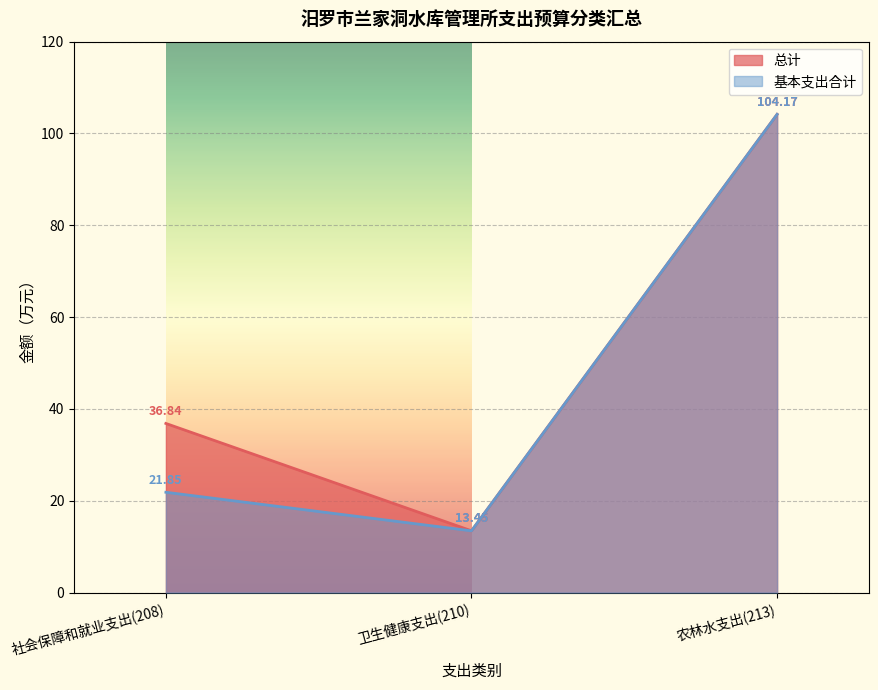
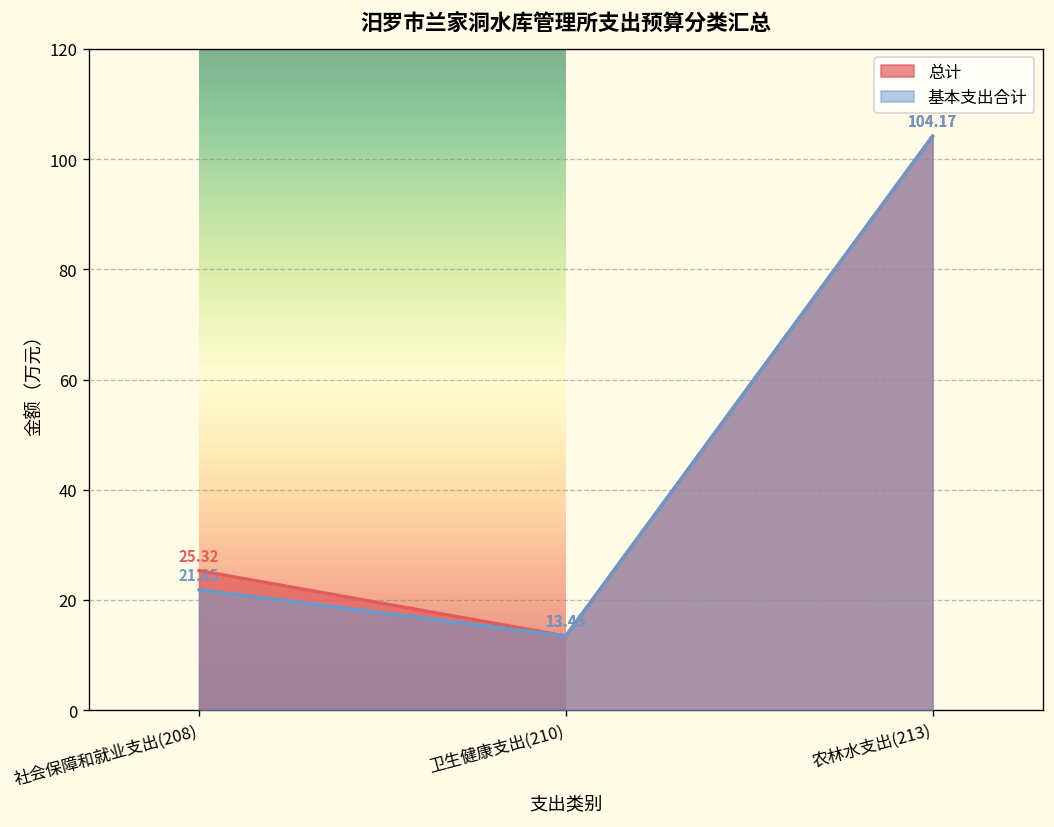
总计, 社会保障和就业支出(208): 36.84 -> 25.32
